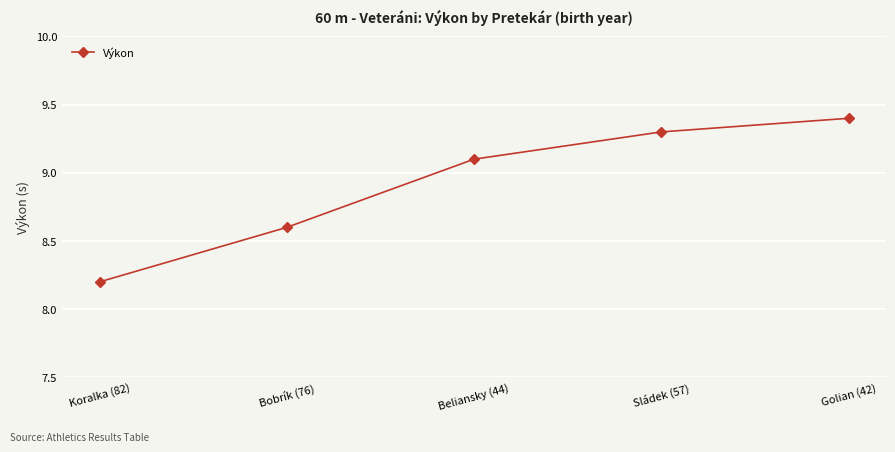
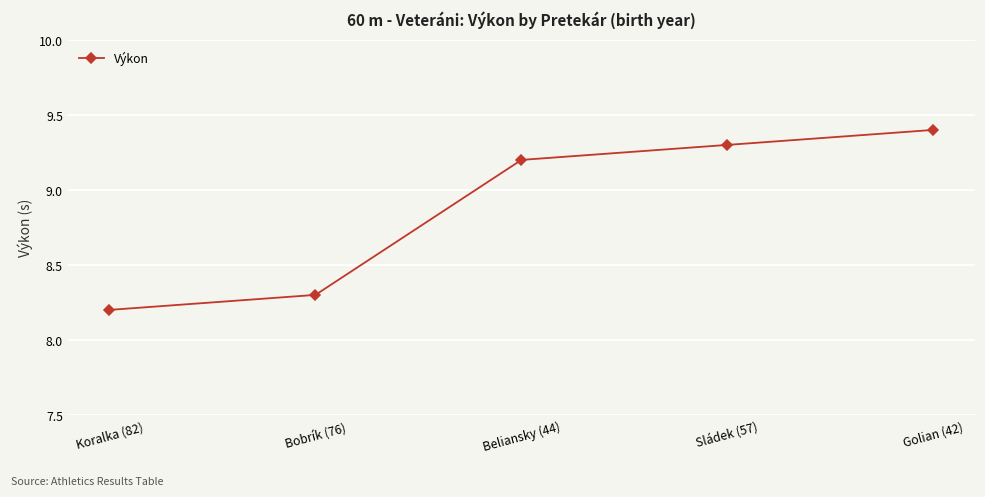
Bobrík (76): 8.6 -> 8.3
Beliansky (44): 9.1 -> 9.2
